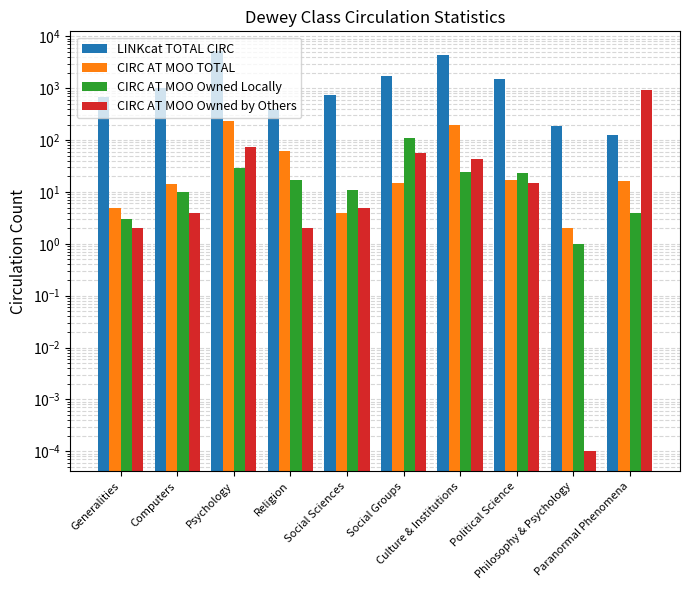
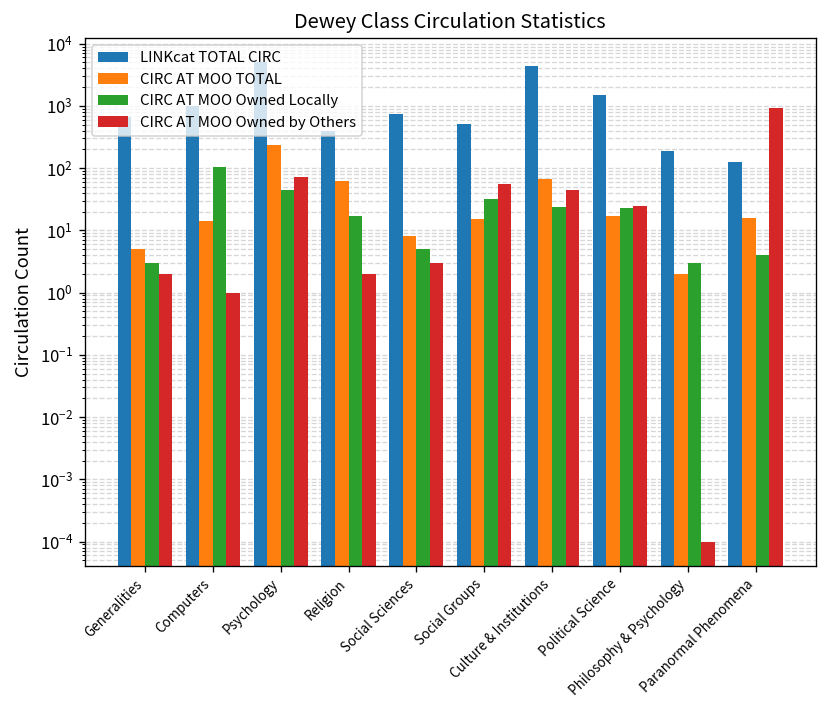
CIRC AT MOO Owned Locally, Computers: 10 -> 100
CIRC AT MOO Owned by Others, Computers: 4 -> 1
CIRC AT MOO Owned Locally, Psychology: 30 -> 40
CIRC AT MOO TOTAL, Social Sciences: 4 -> 8
CIRC AT MOO Owned Locally, Social Sciences: 11 -> 5
CIRC AT MOO Owned by Others, Social Sciences: 5 -> 3
LINKcat TOTAL CIRC, Social Groups: 1700 -> 500
CIRC AT MOO Owned Locally, Social Groups: 110 -> 30
CIRC AT MOO TOTAL, Culture & Institutions: 190 -> 70
CIRC AT MOO Owned by Others, Political Science: 15 -> 30
CIRC AT MOO Owned Locally, Philosophy & Psychology: 1 -> 3
